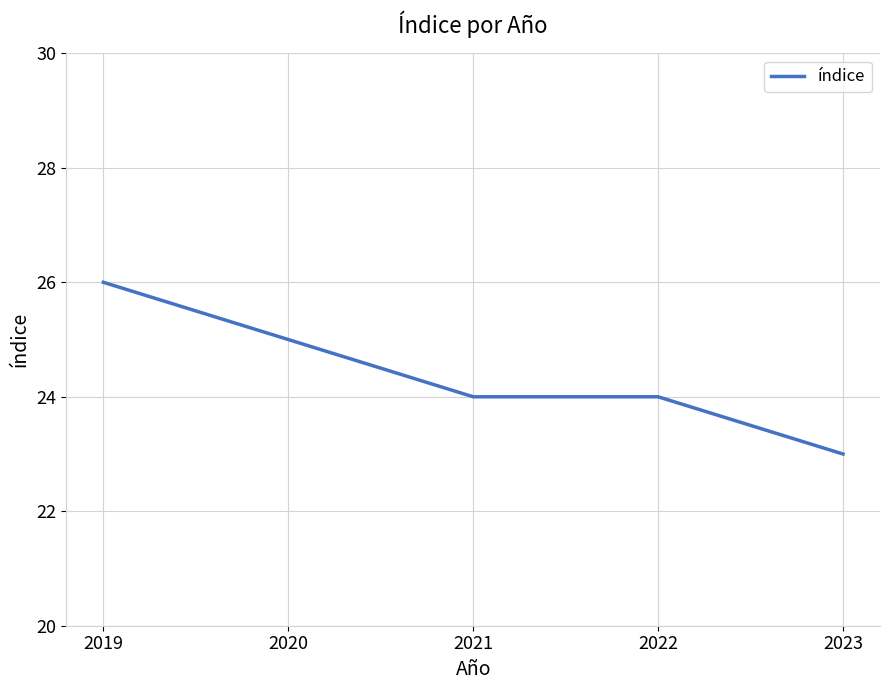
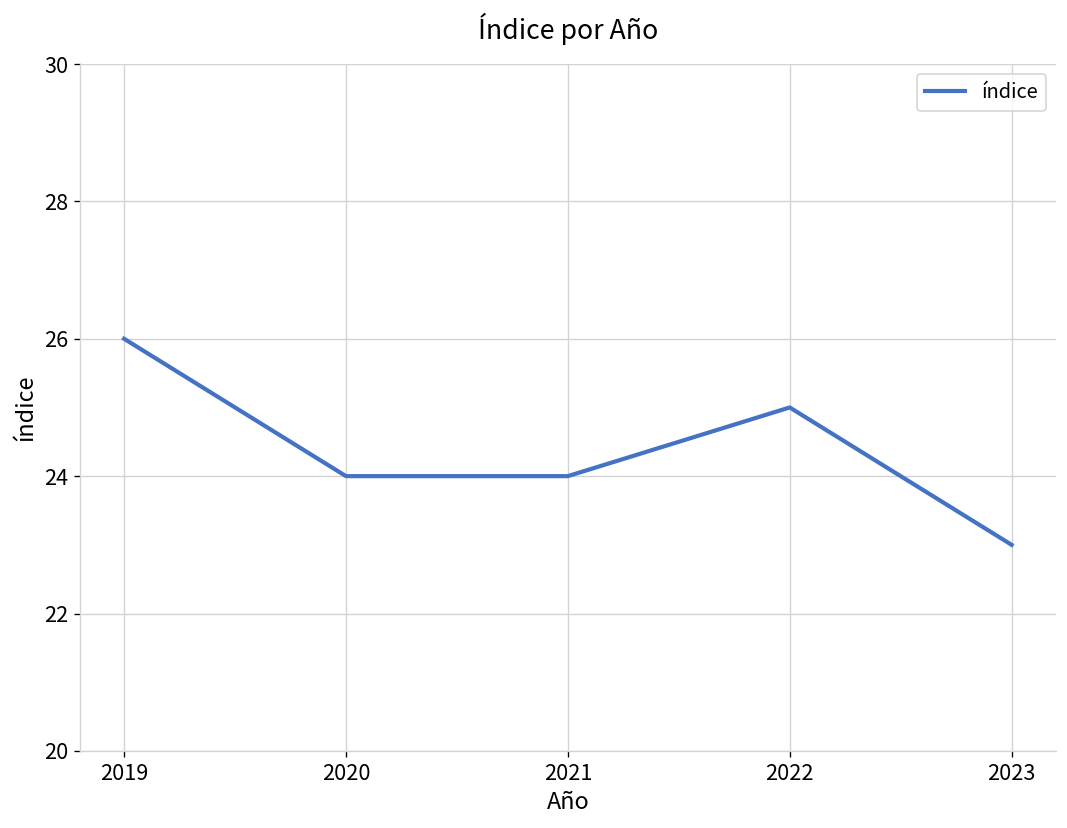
2020: 25 -> 24
2022: 24 -> 25
